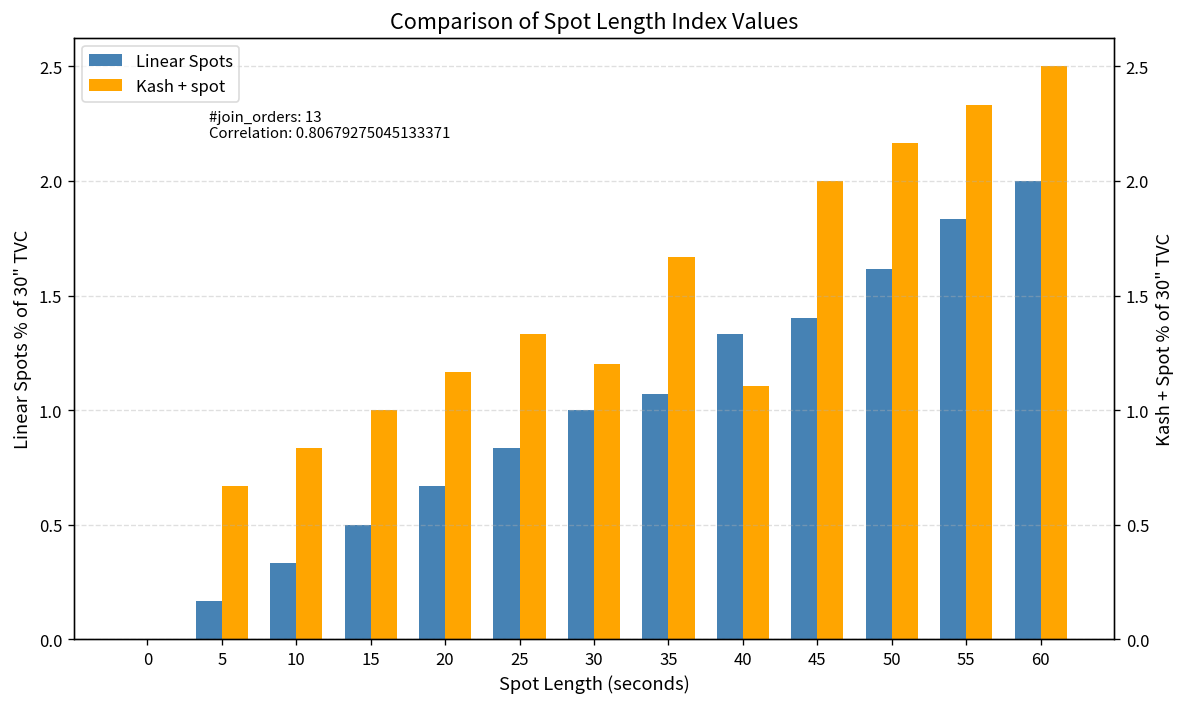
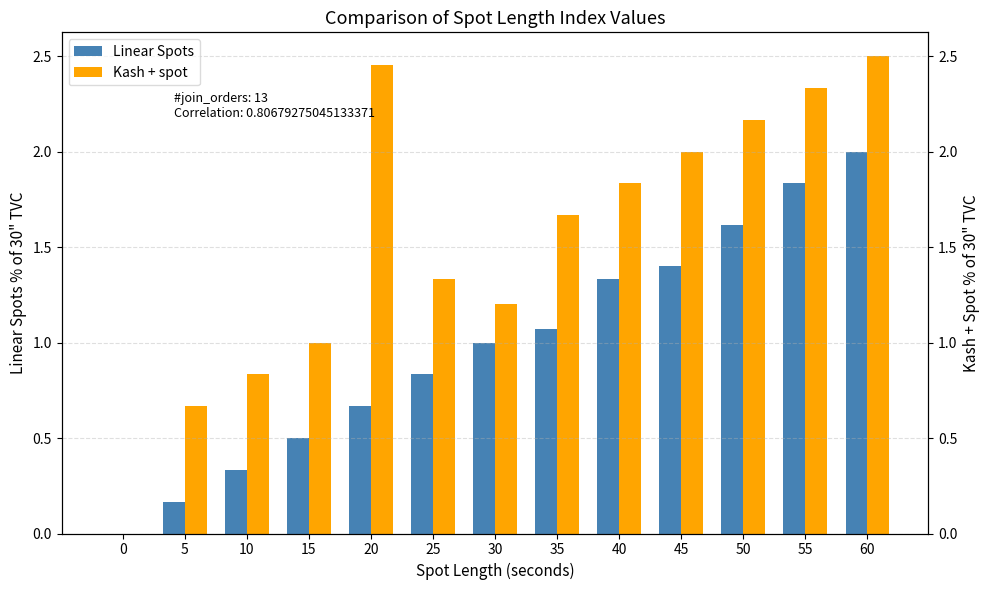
Kash + spot, 20: 1.17 -> 2.45
Kash + spot, 40: 1.10 -> 1.83
